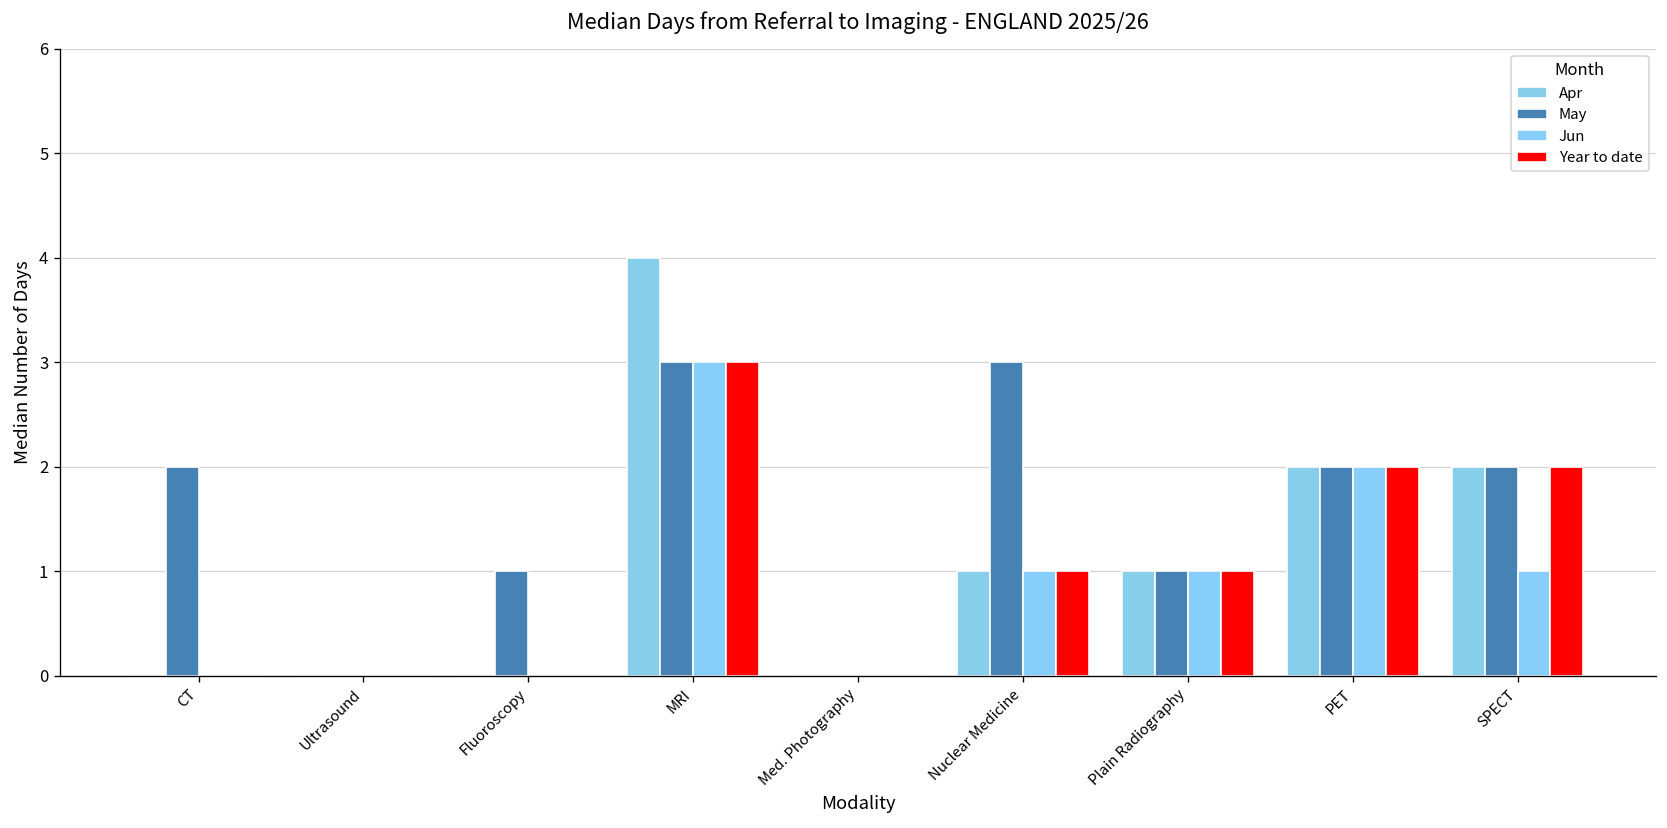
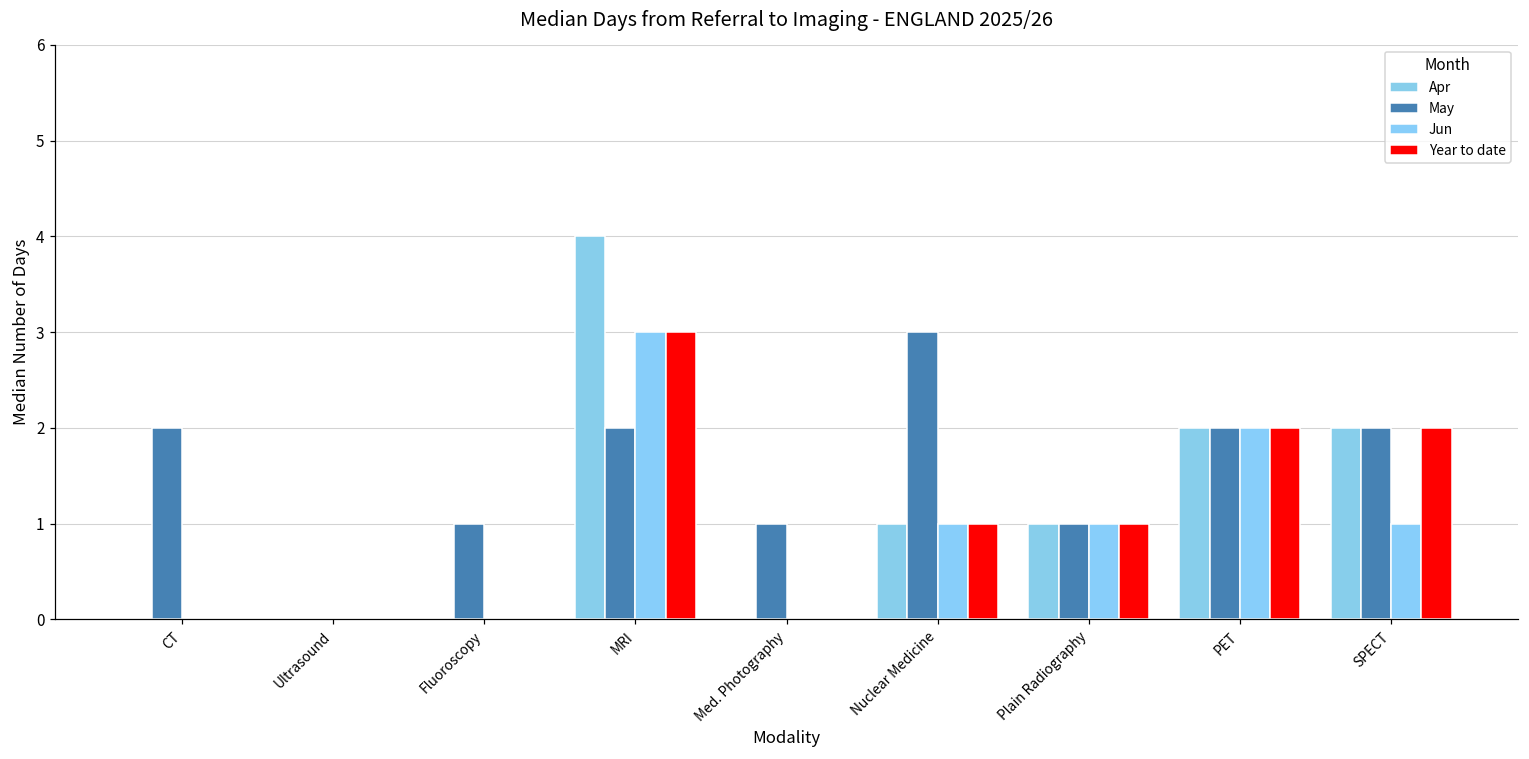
May, MRI: 3 -> 2
May, Med. Photography: 0 -> 1
